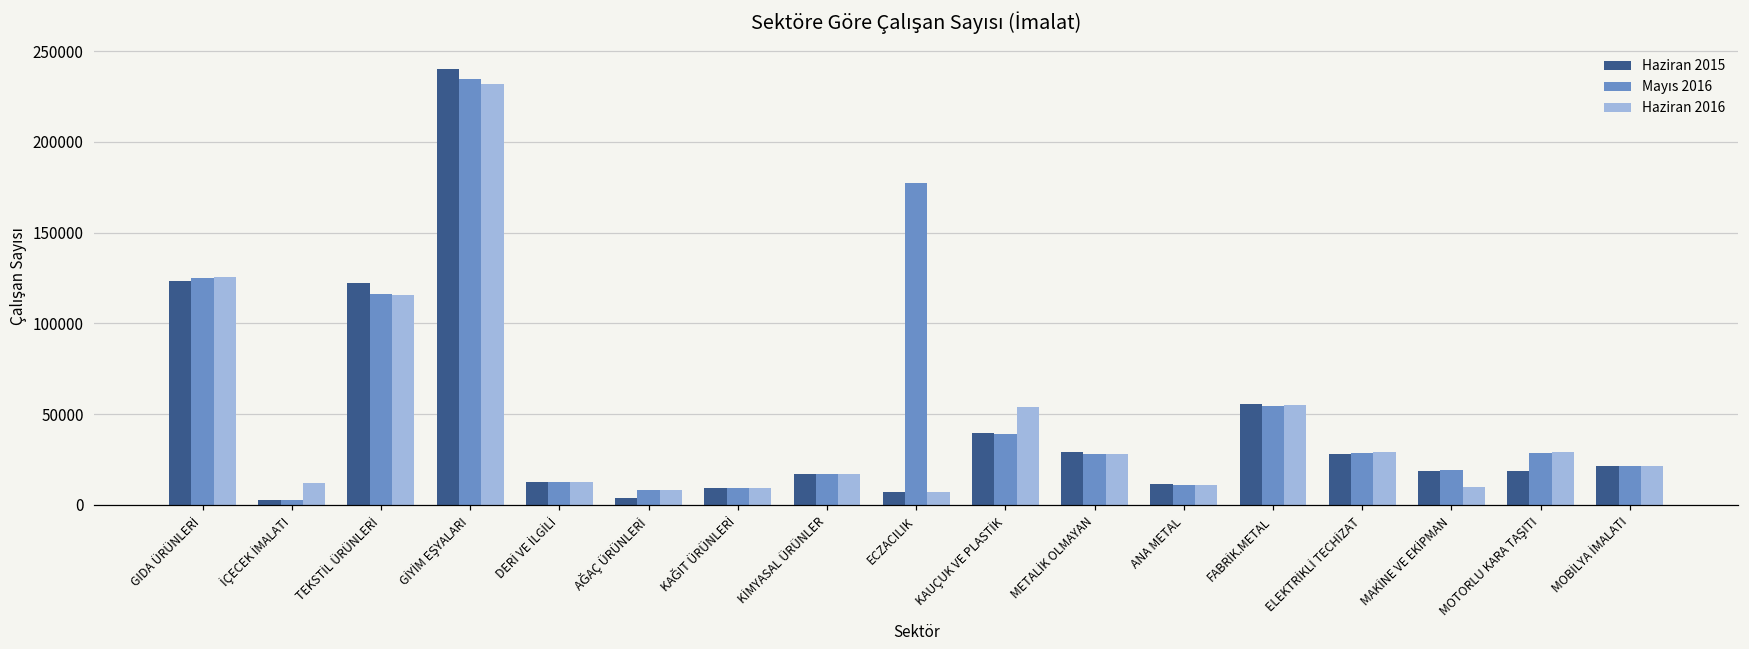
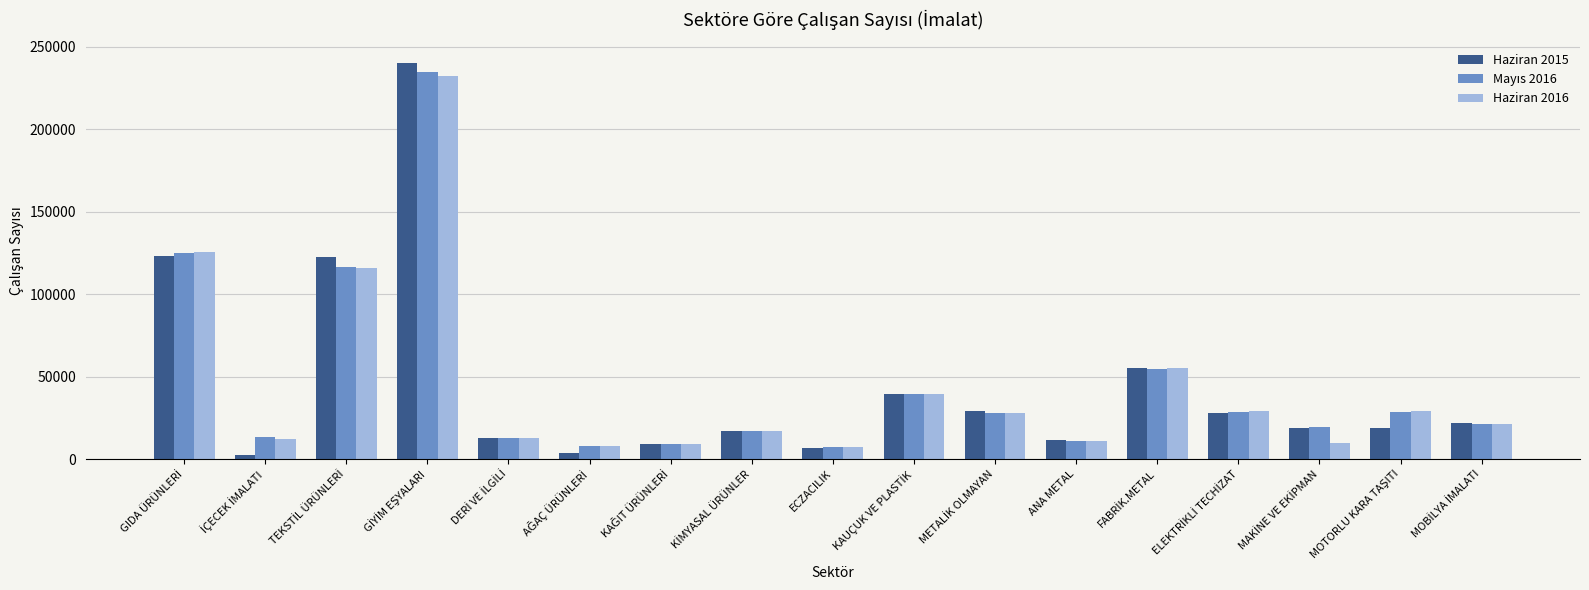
Mayıs 2016, İÇECEK İMALATI: 2000 -> 13000
Mayıs 2016, ECZACILIK: 178000 -> 7000
Haziran 2016, KAUÇUK VE PLASTİK: 54000 -> 40000
